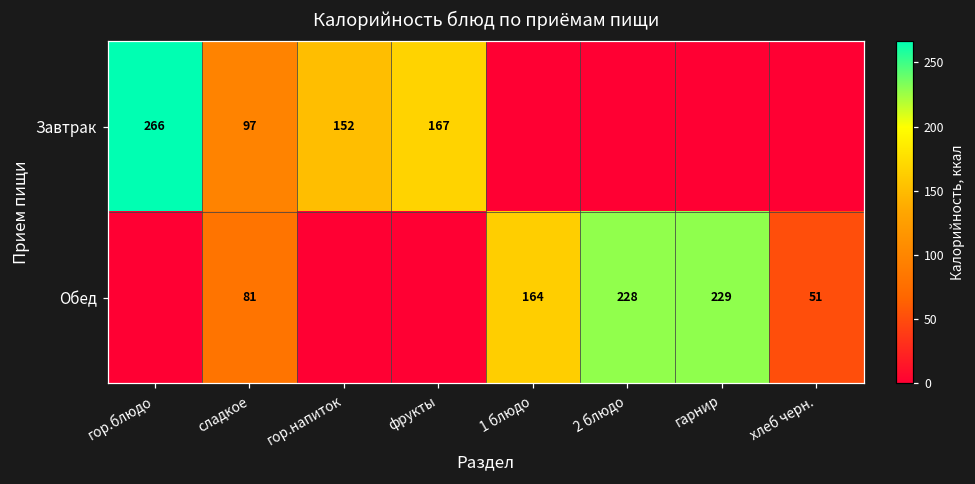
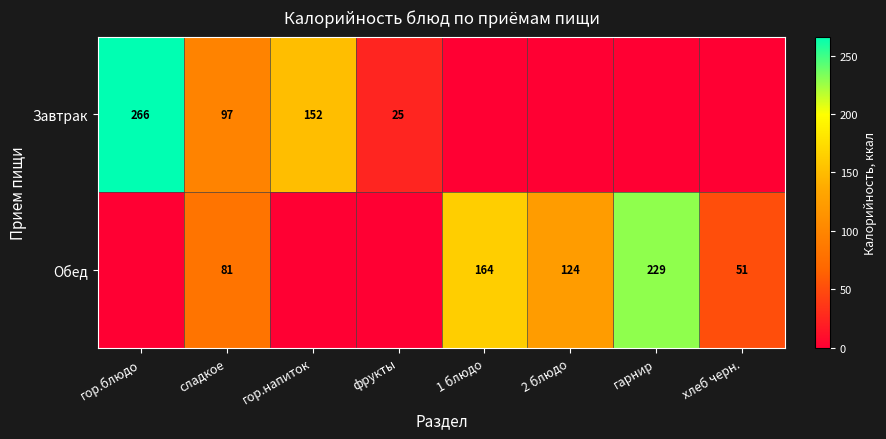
Завтрак, фрукты: 167 -> 25
Обед, 2 блюдо: 228 -> 124
